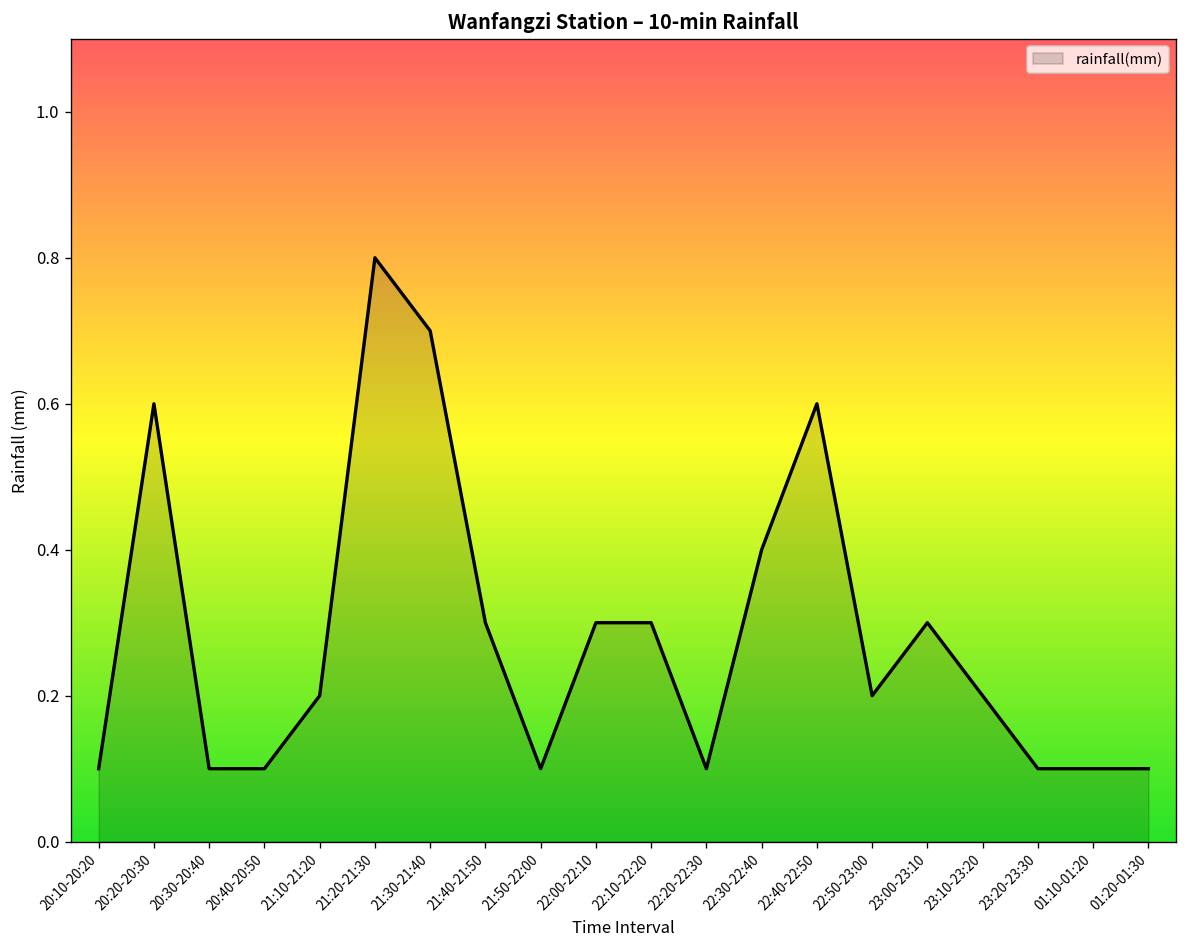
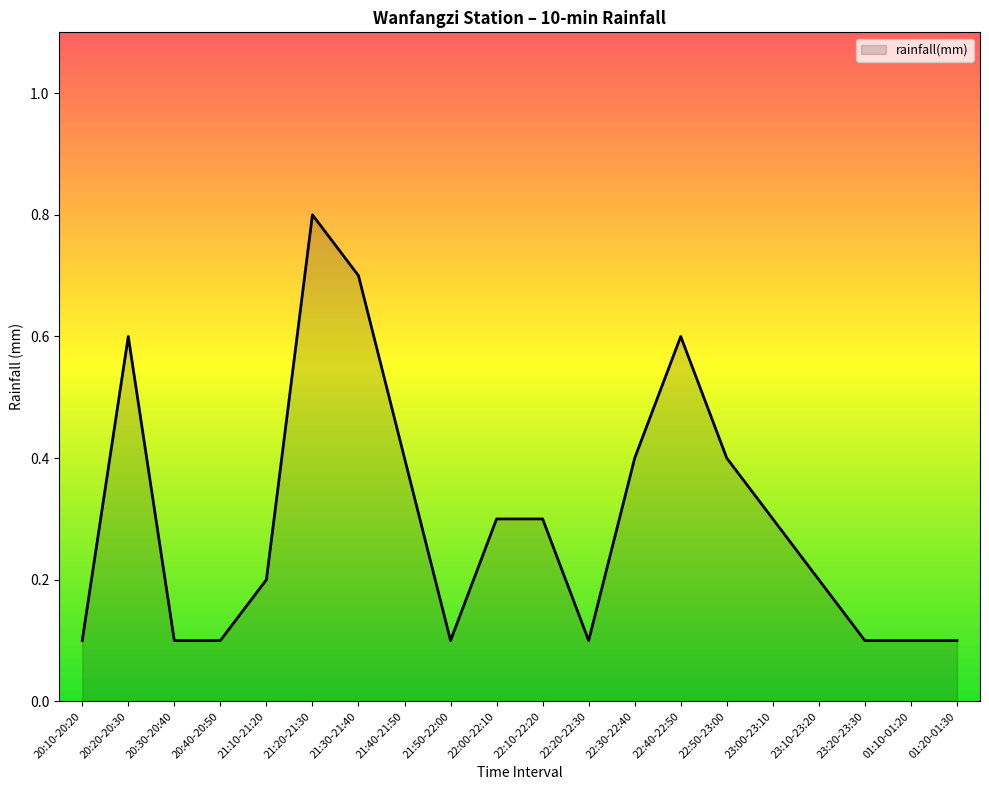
21:40-21:50: 0.3 -> 0.4
22:50-23:00: 0.2 -> 0.4
